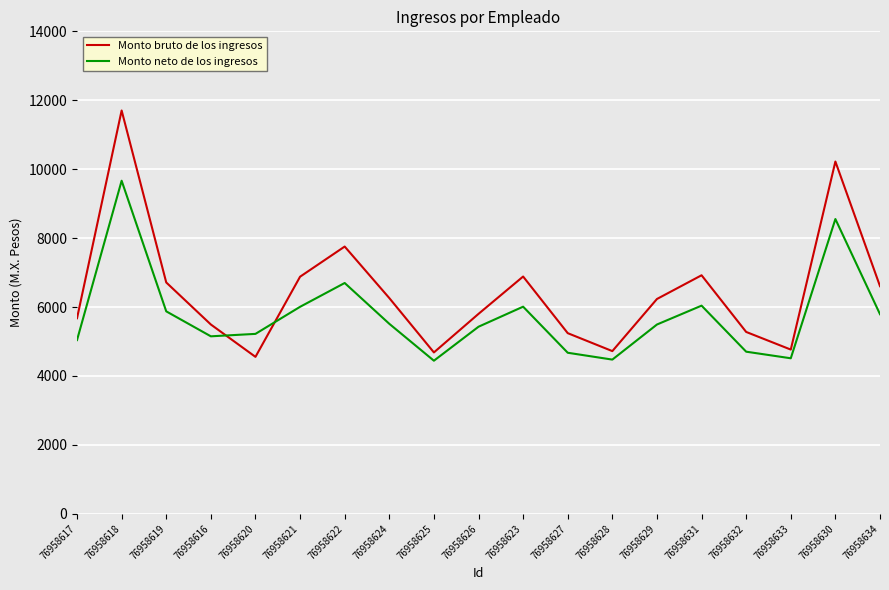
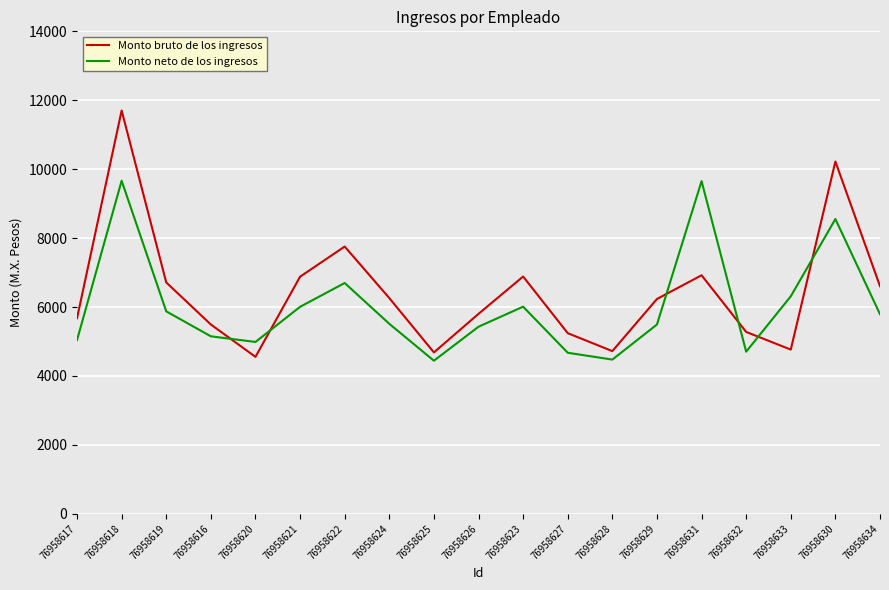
Monto neto de los ingresos, 76958620: 5200 -> 5000
Monto neto de los ingresos, 76958631: 6000 -> 9700
Monto neto de los ingresos, 76958633: 4500 -> 6300
